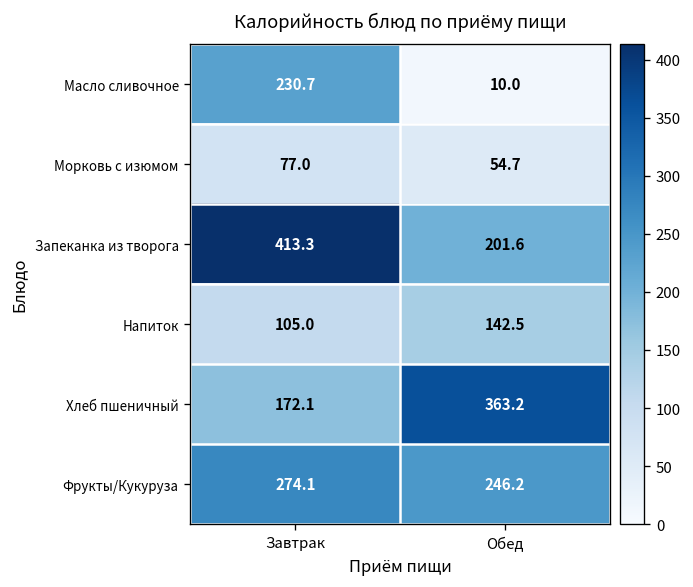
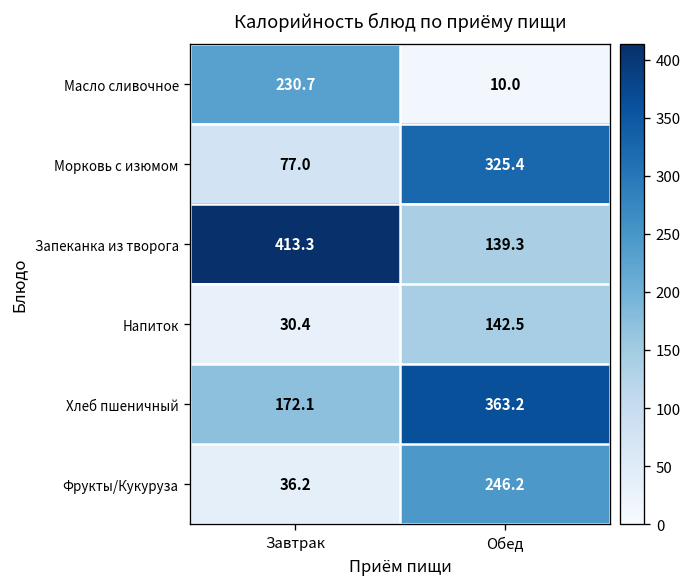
Морковь с изюмом, Обед: 54.7 -> 325.4
Запеканка из творога, Обед: 201.6 -> 139.3
Напиток, Завтрак: 105.0 -> 30.4
Фрукты/Кукуруза, Завтрак: 274.1 -> 36.2
